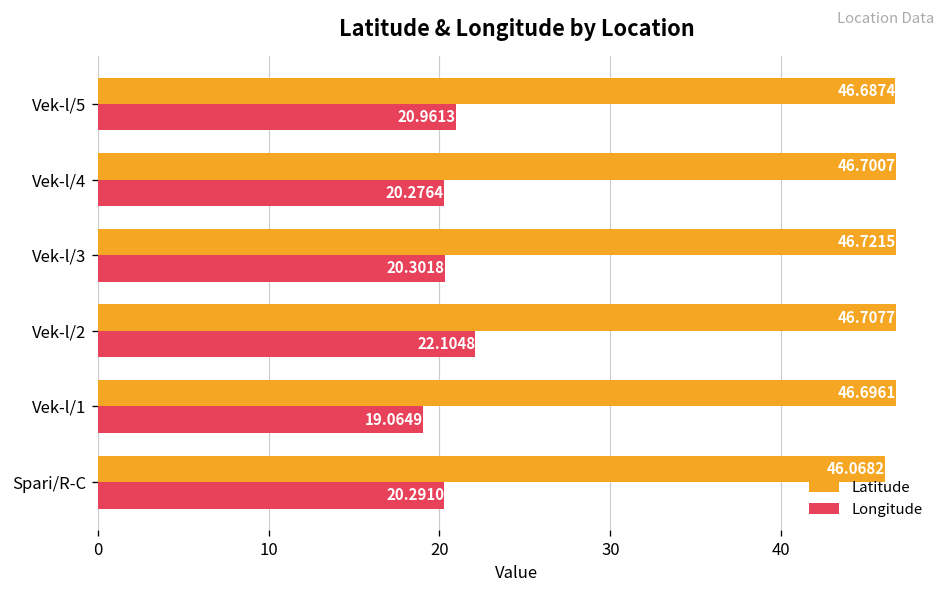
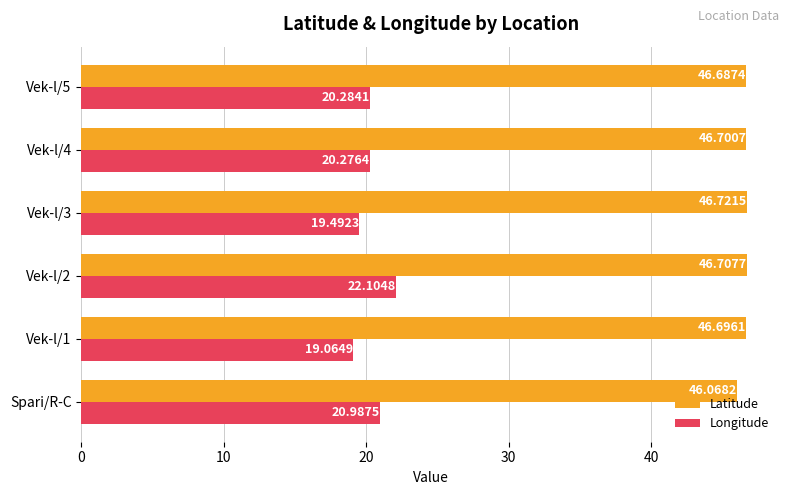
Longitude, Vek-l/5: 20.9613 -> 20.2841
Longitude, Vek-l/3: 20.3018 -> 19.4923
Longitude, Spari/R-C: 20.2910 -> 20.9875
